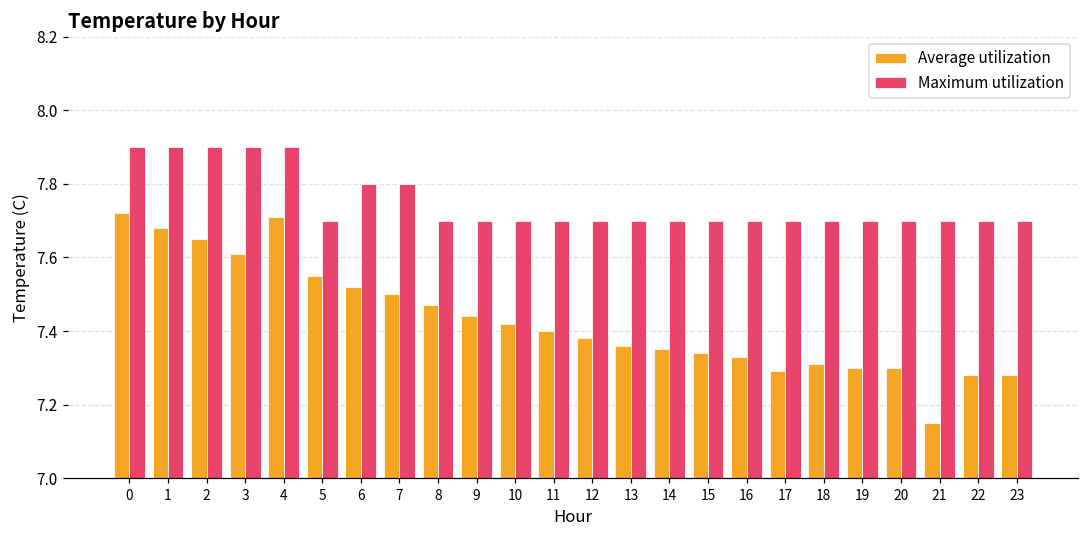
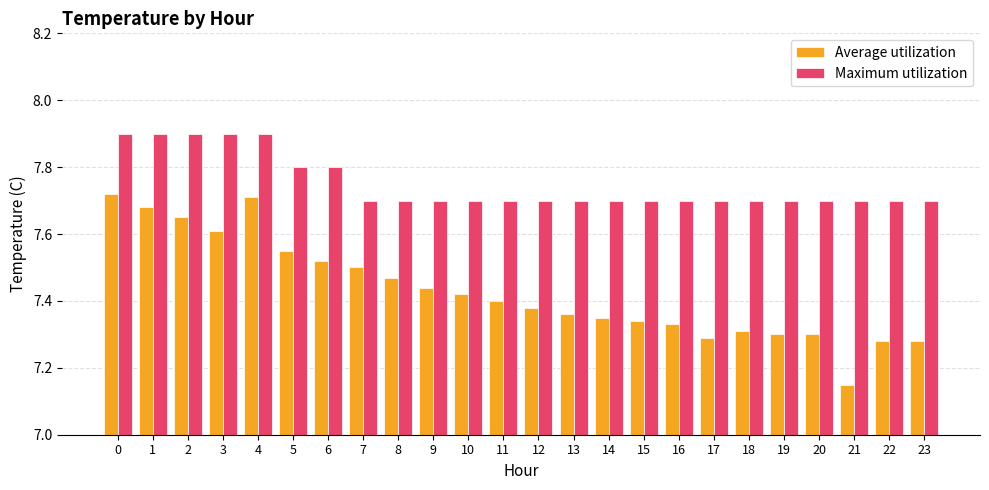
Maximum utilization, 5: 7.7 -> 7.8
Maximum utilization, 7: 7.8 -> 7.7
